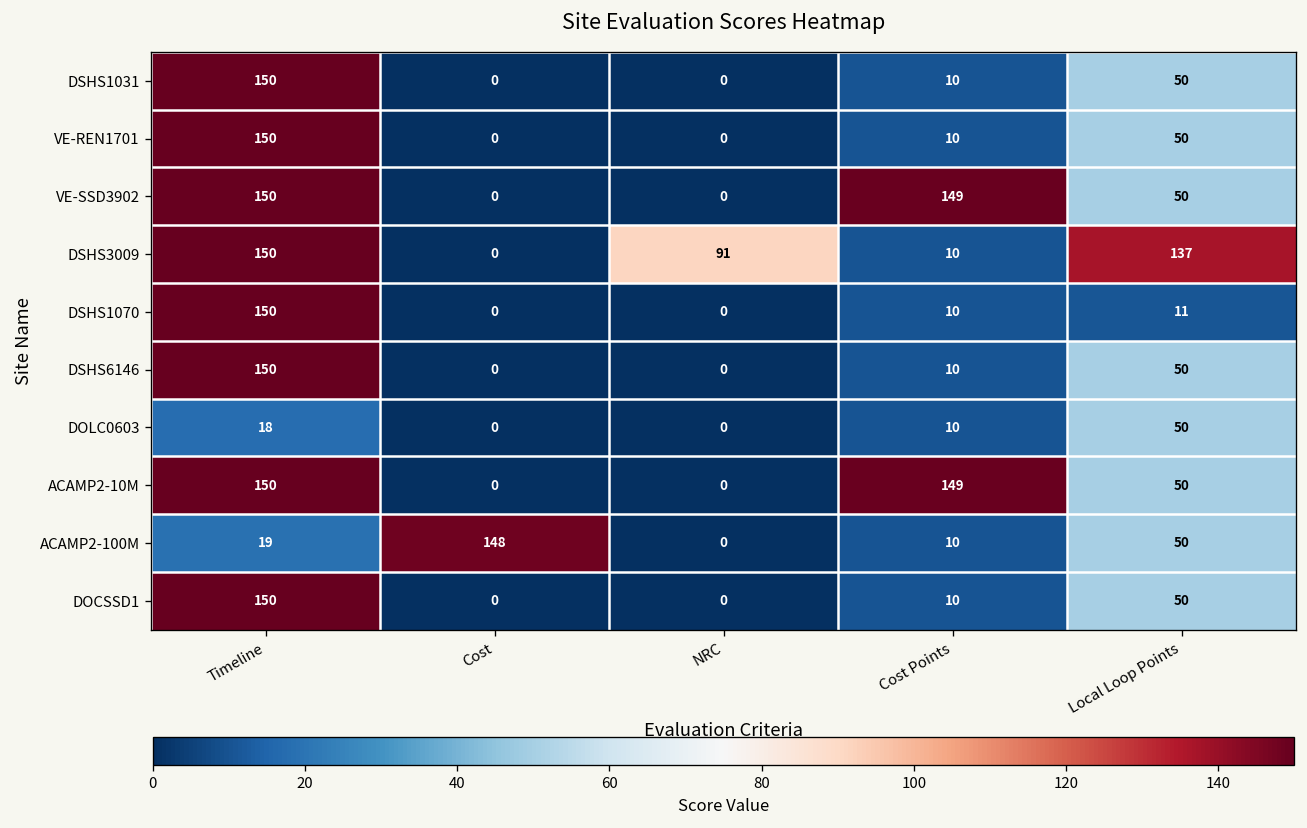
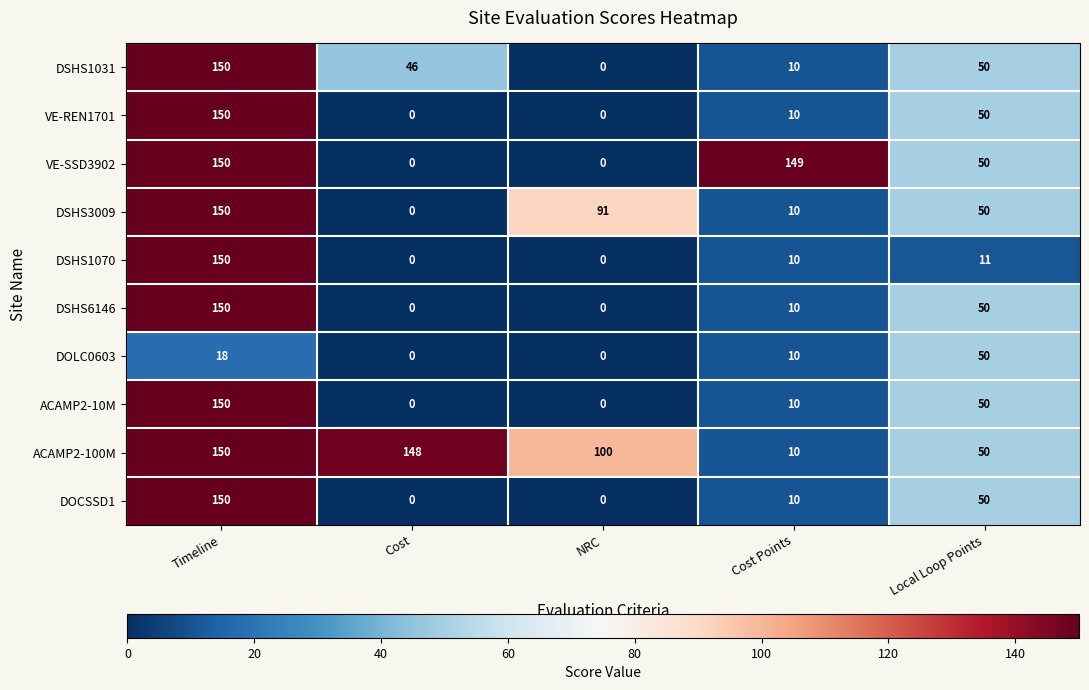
DSHS1031, Cost: 0 -> 46
DSHS3009, Local Loop Points: 137 -> 50
ACAMP2-10M, Cost Points: 149 -> 10
ACAMP2-100M, Timeline: 19 -> 150
ACAMP2-100M, NRC: 0 -> 100
